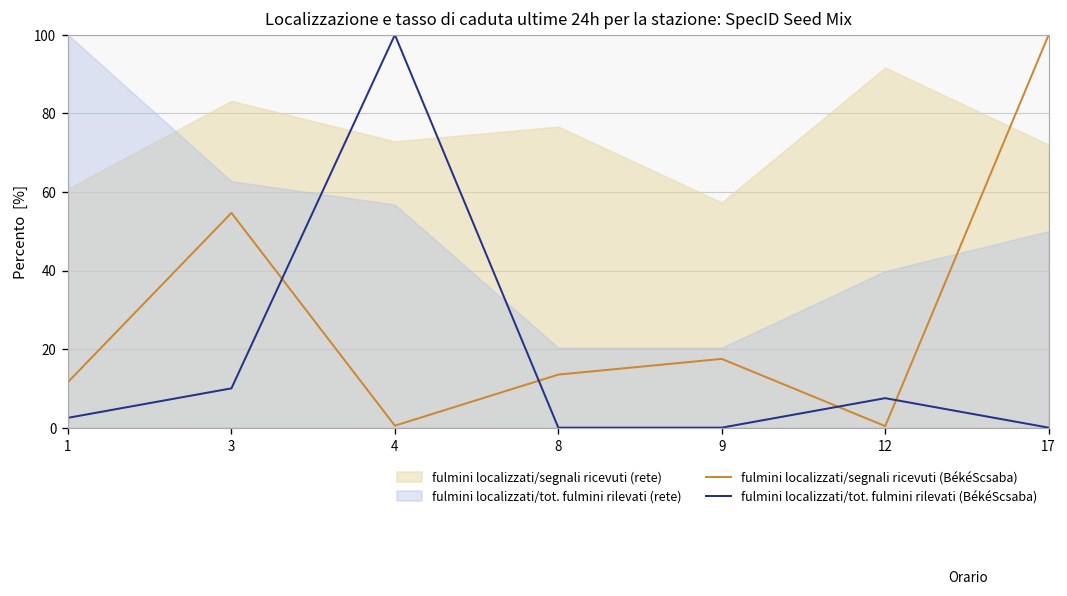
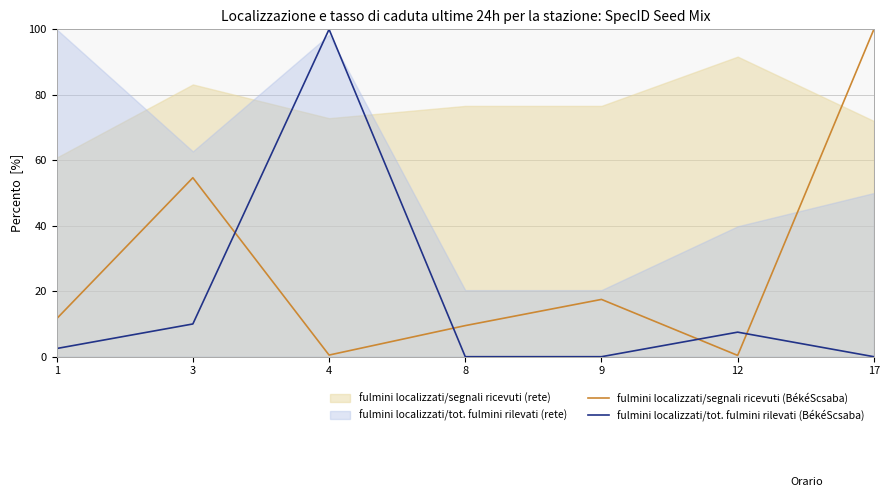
fulmini localizzati/tot. fulmini rilevati (rete), 4: 57 -> 98
fulmini localizzati/segnali ricevuti (BékéScsaba), 8: 14 -> 10
fulmini localizzati/segnali ricevuti (rete), 9: 57 -> 77
